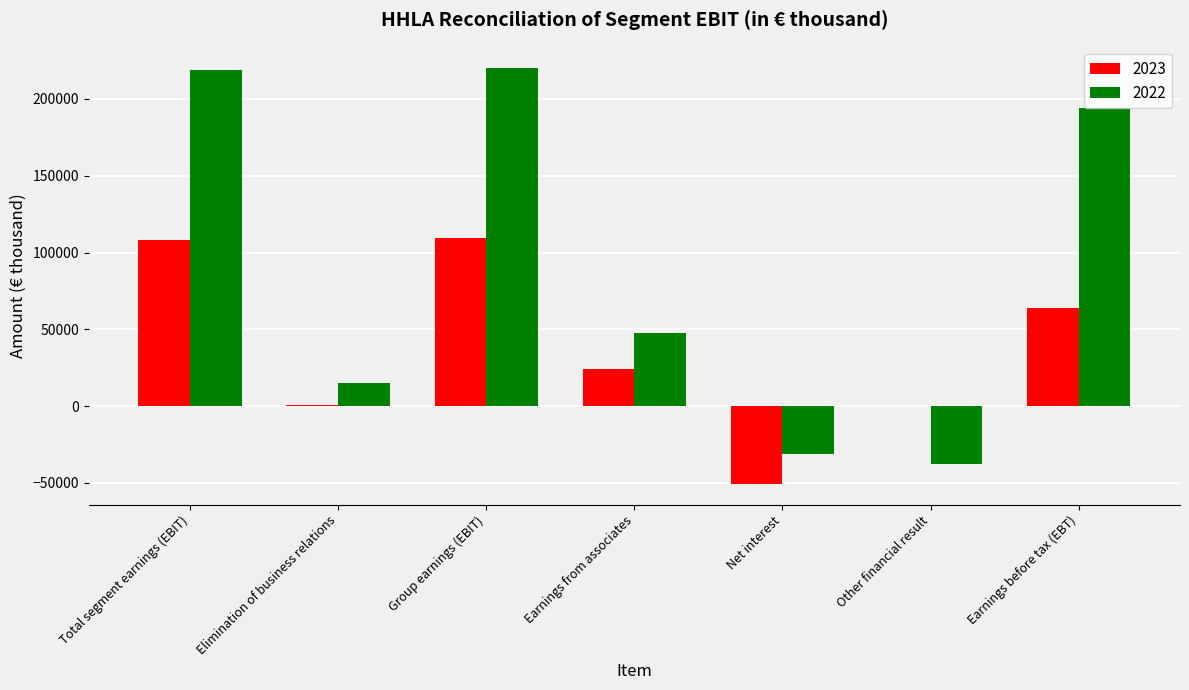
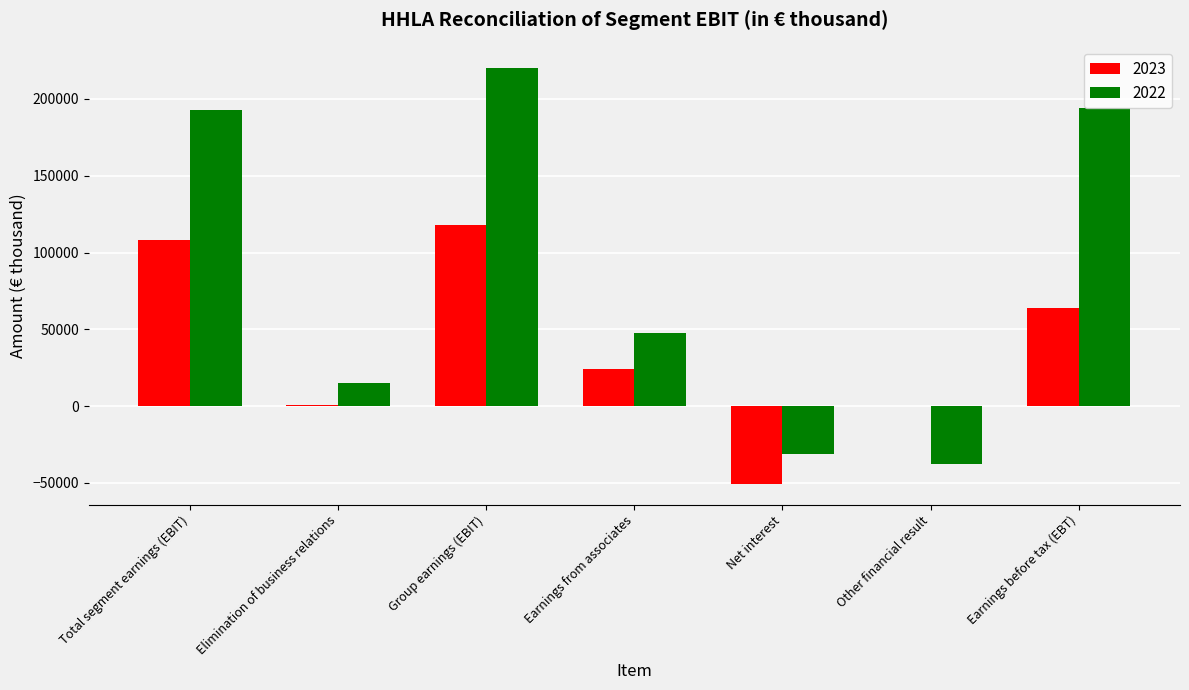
2022, Total segment earnings (EBIT): 219000 -> 193000
2023, Group earnings (EBIT): 109000 -> 118000
